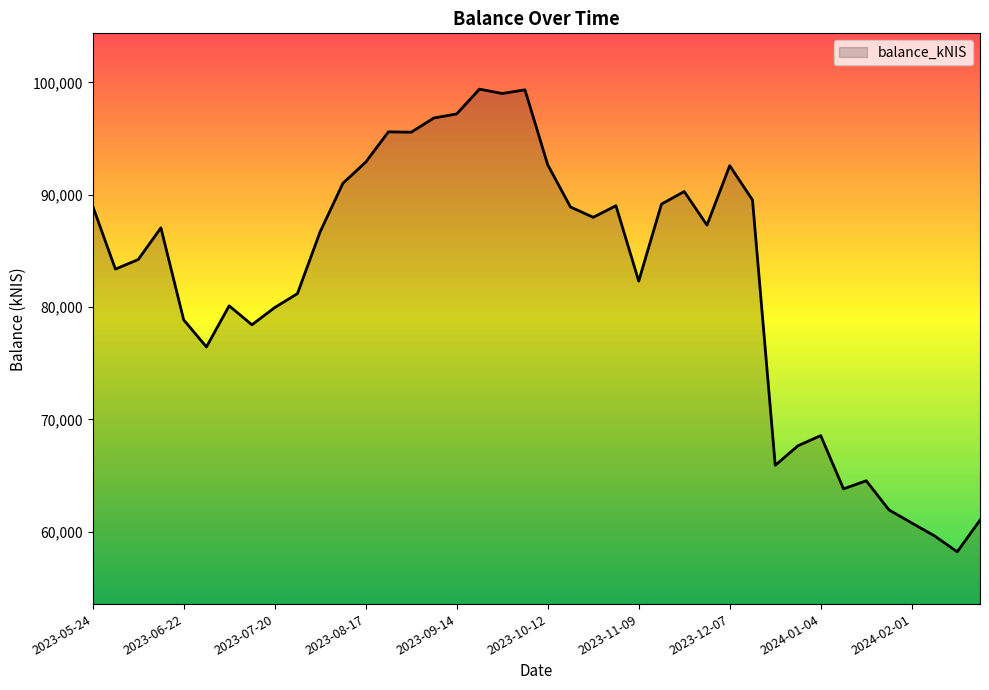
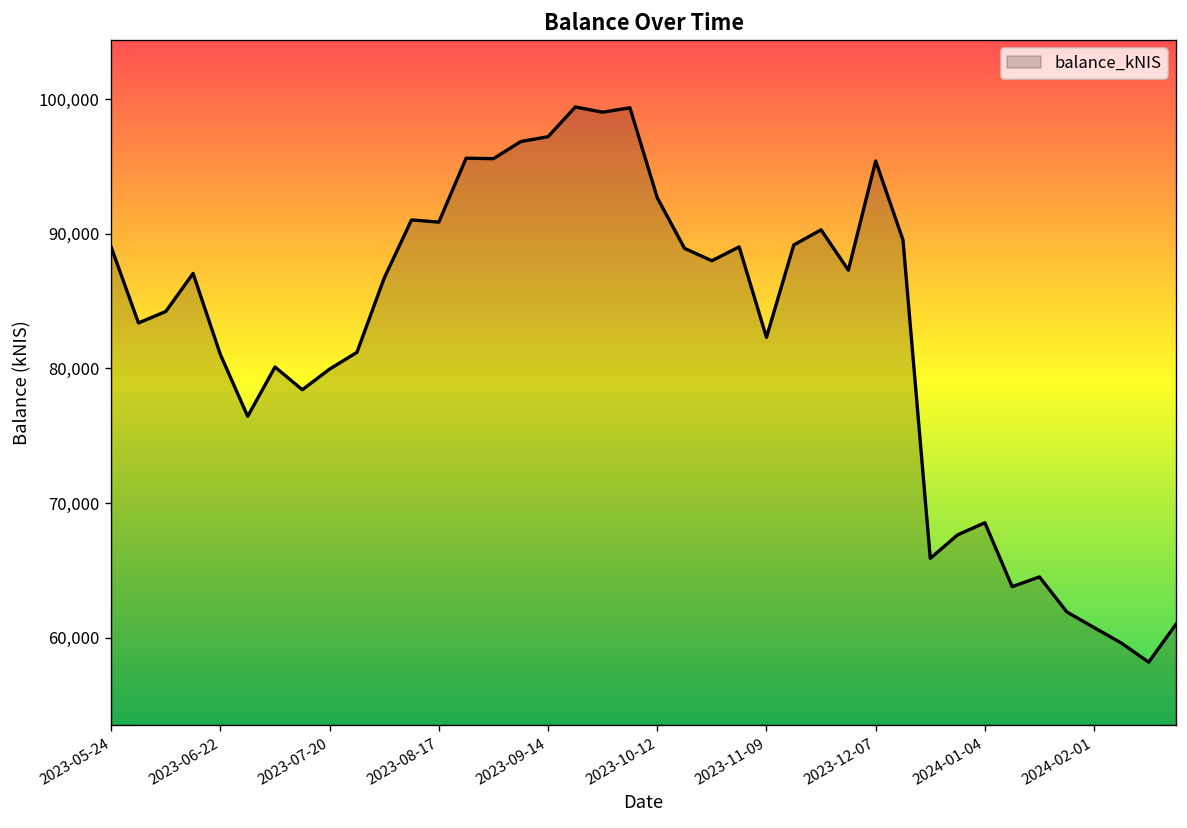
2023-06-22: 78,900 -> 81,000
2023-08-17: 92,900 -> 90,900
2023-12-07: 92,600 -> 95,400
